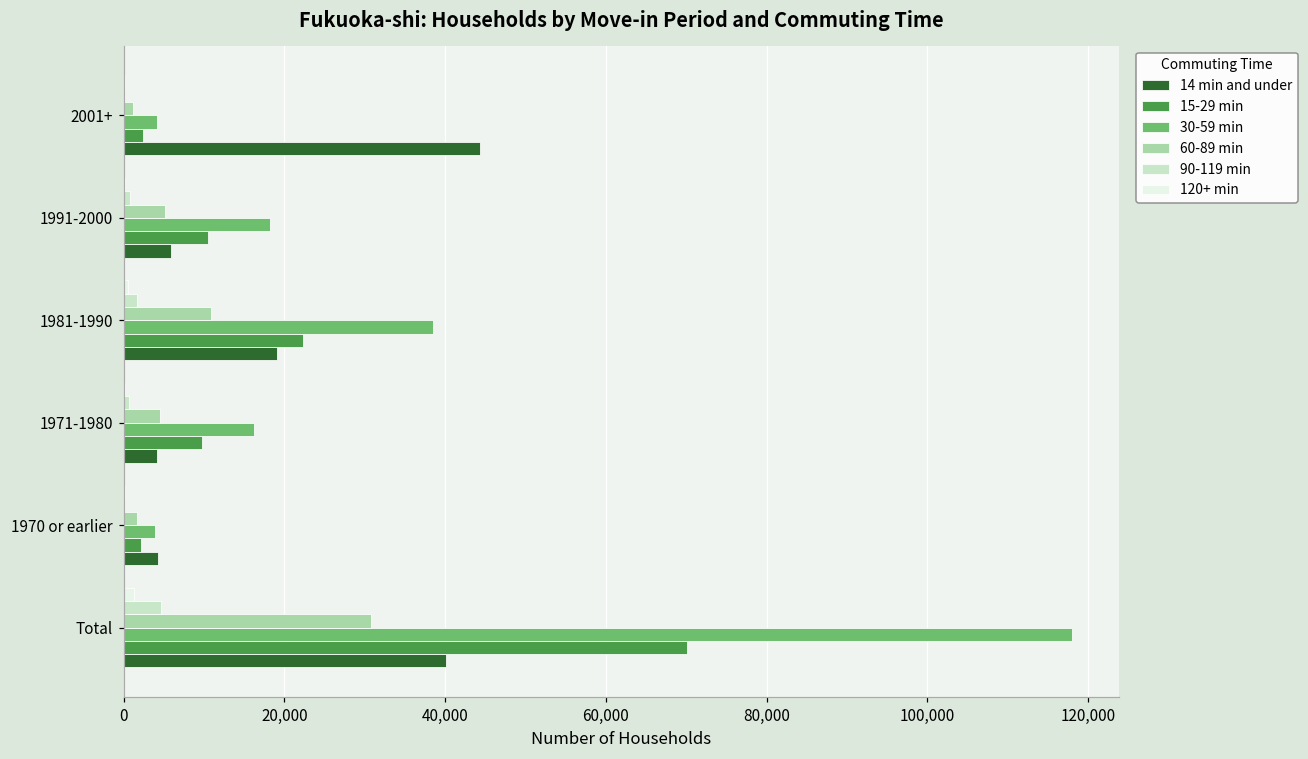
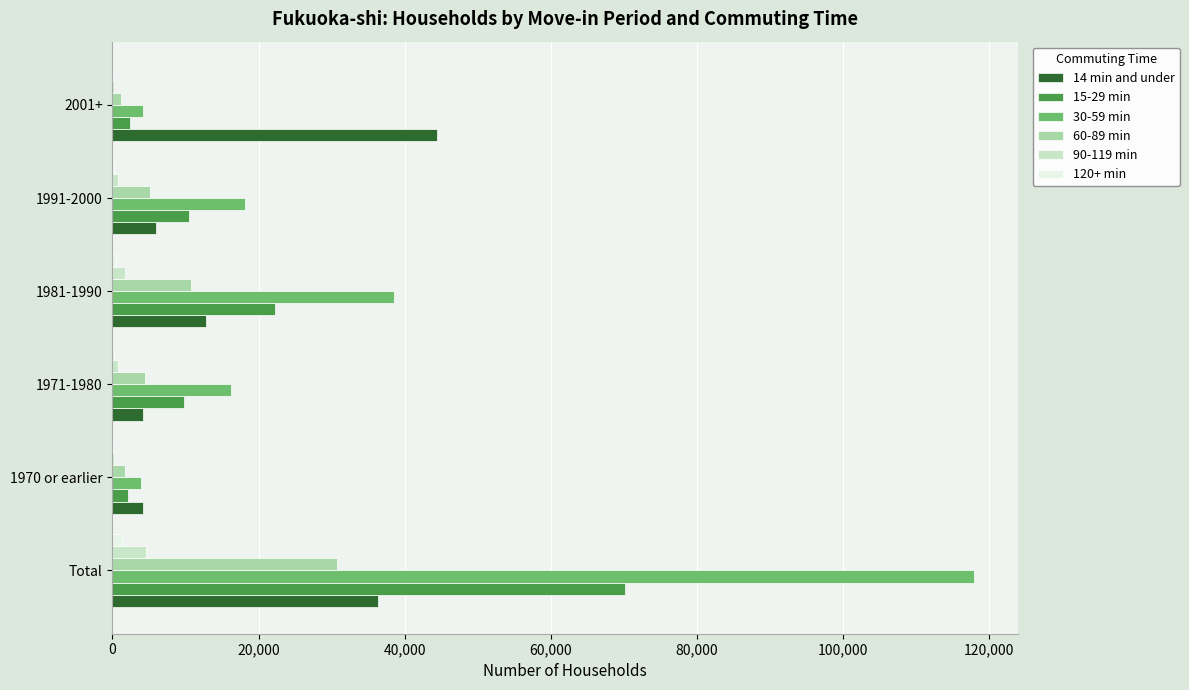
14 min and under, 1981-1990: 19,000 -> 13,000
14 min and under, Total: 40,000 -> 36,000
